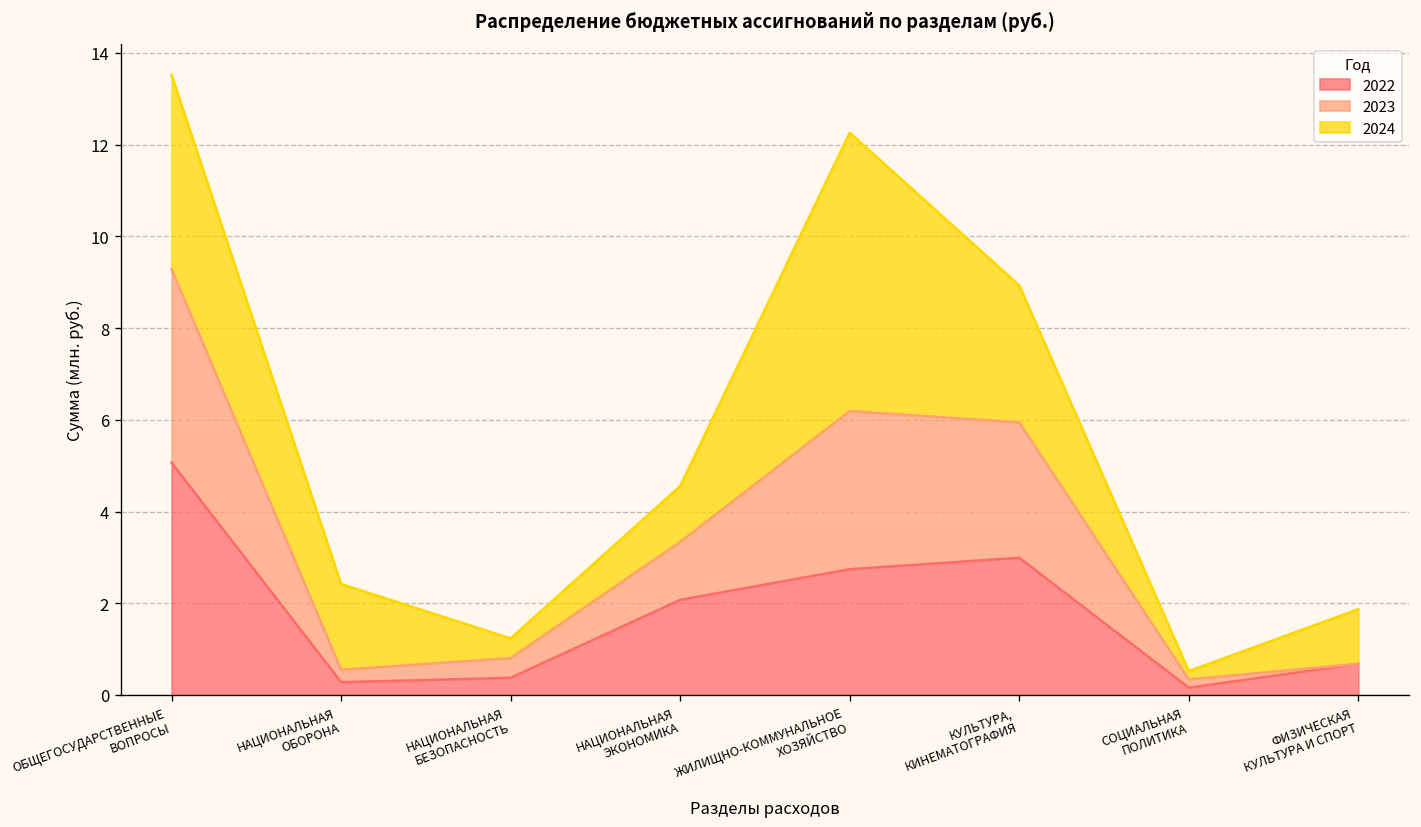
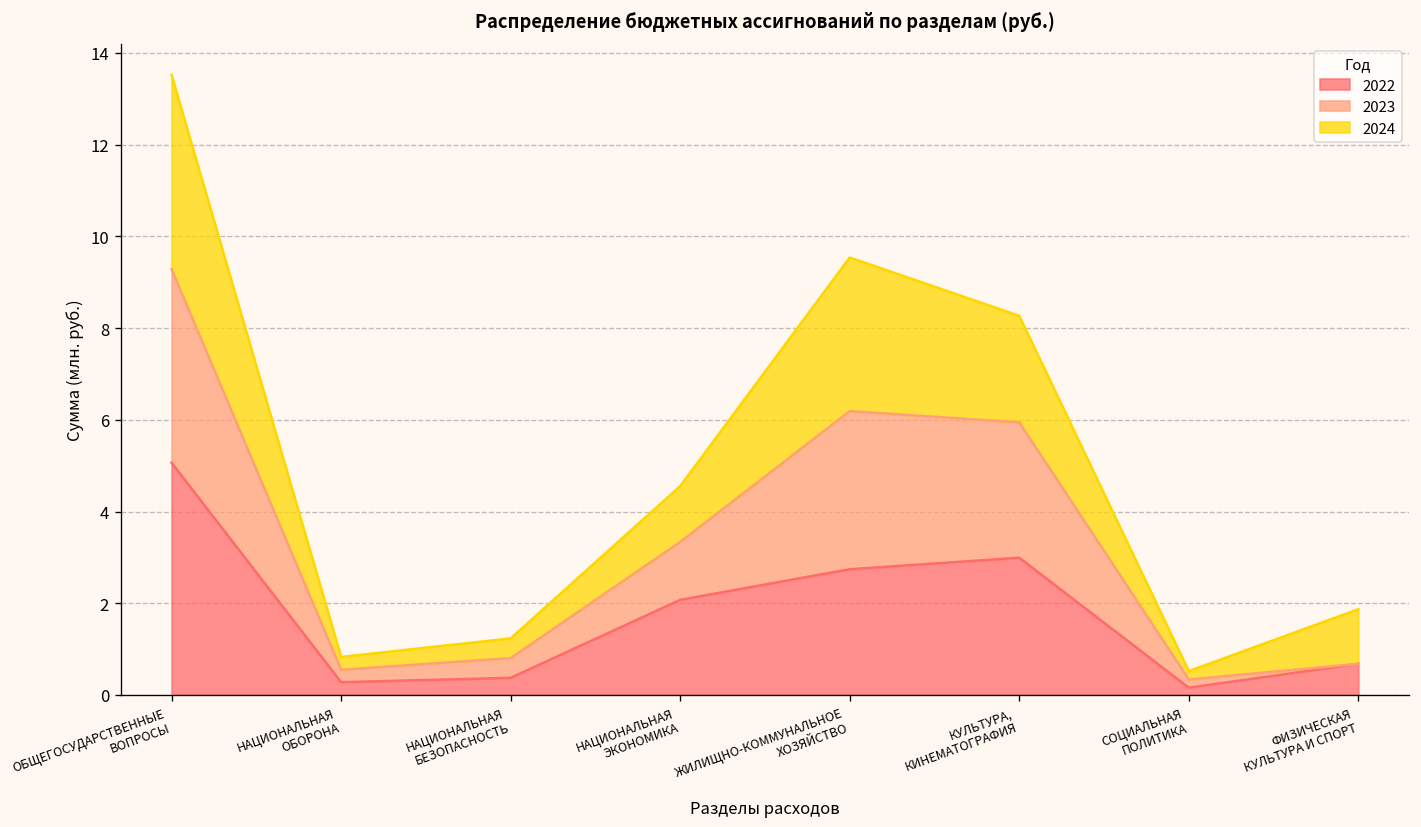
2024, НАЦИОНАЛЬНАЯ ОБОРОНА: 1.9 -> 0.3
2024, ЖИЛИЩНО-КОММУНАЛЬНОЕ ХОЗЯЙСТВО: 6.1 -> 3.4
2024, КУЛЬТУРА, КИНЕМАТОГРАФИЯ: 3.0 -> 2.3
